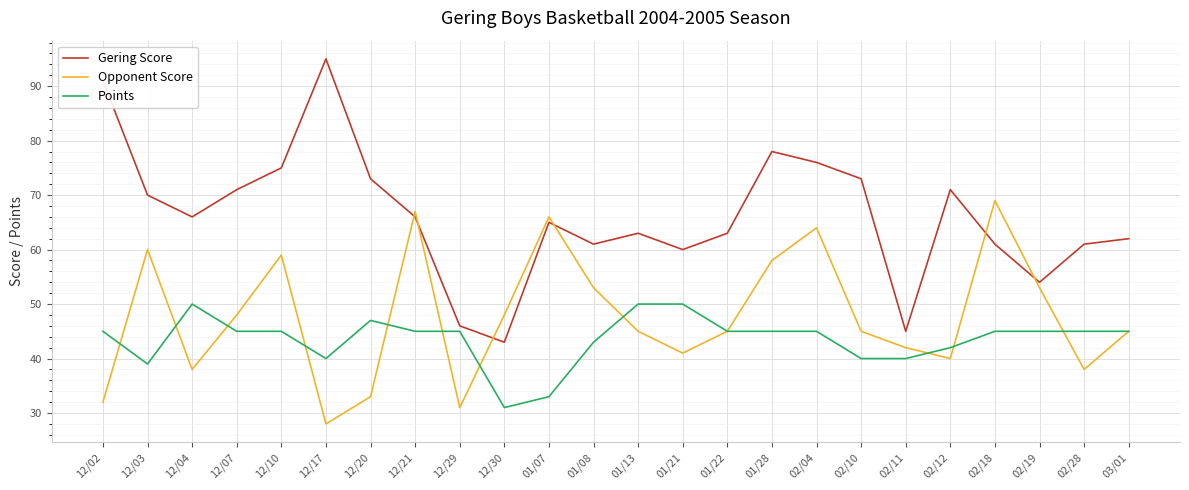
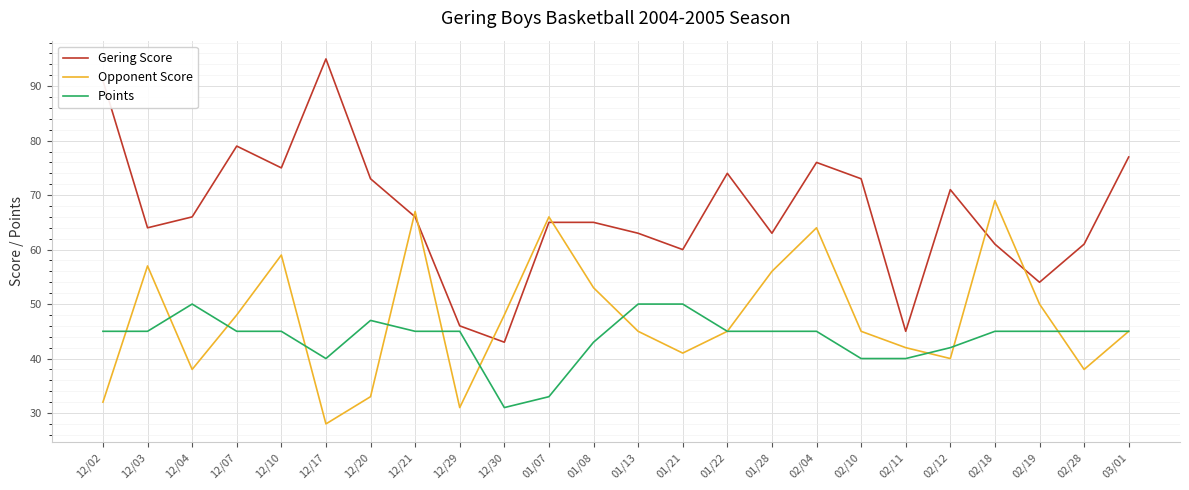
Gering Score, 12/03: 70 -> 64
Opponent Score, 12/03: 60 -> 57
Points, 12/03: 39 -> 45
Gering Score, 12/07: 71 -> 79
Gering Score, 01/08: 61 -> 65
Gering Score, 01/22: 63 -> 74
Gering Score, 01/28: 78 -> 63
Opponent Score, 01/28: 58 -> 56
Opponent Score, 02/19: 53 -> 50
Gering Score, 03/01: 62 -> 77
